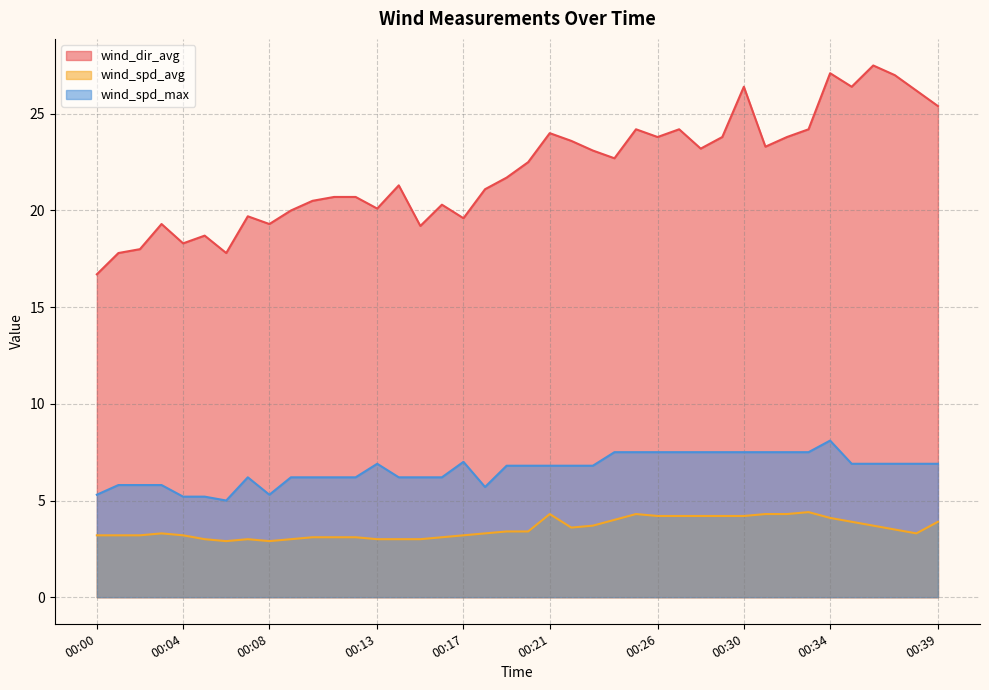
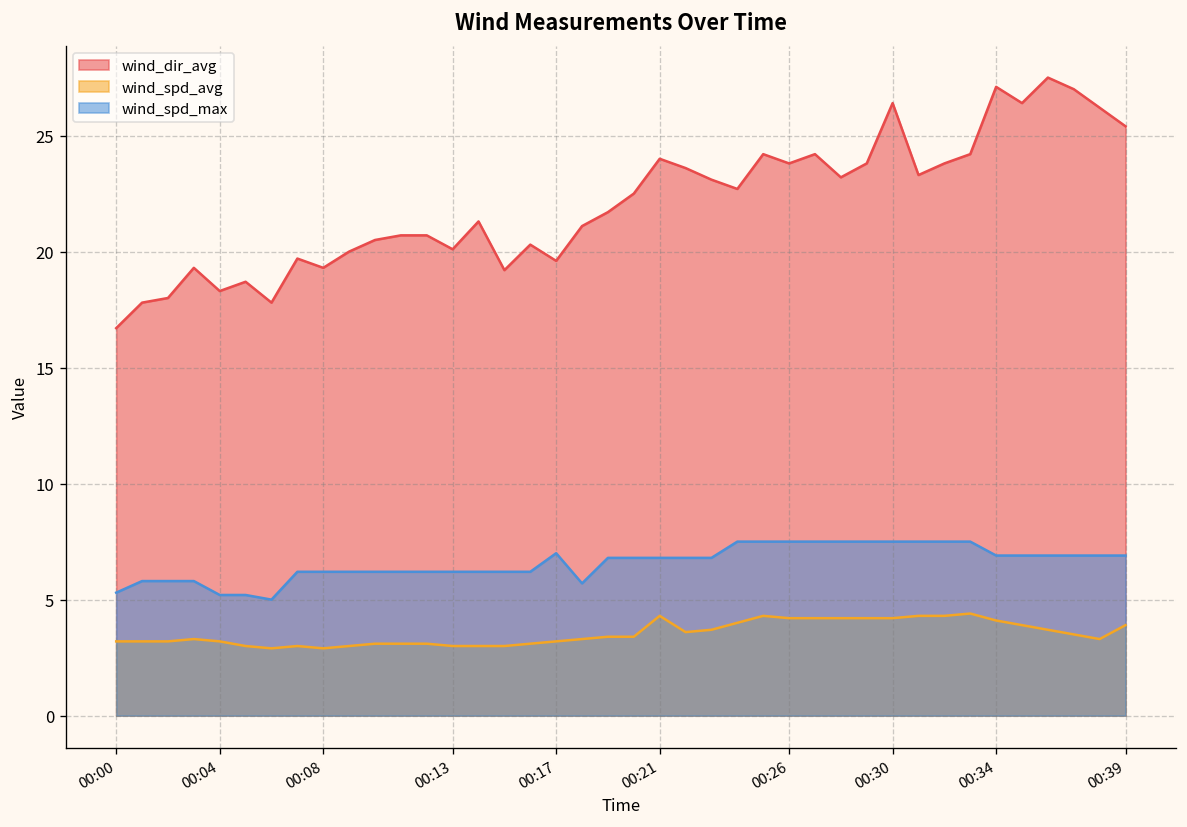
wind_spd_max, 00:08: 5.3 -> 6.2
wind_spd_max, 00:13: 6.9 -> 6.2
wind_spd_max, 00:34: 8.1 -> 6.9
